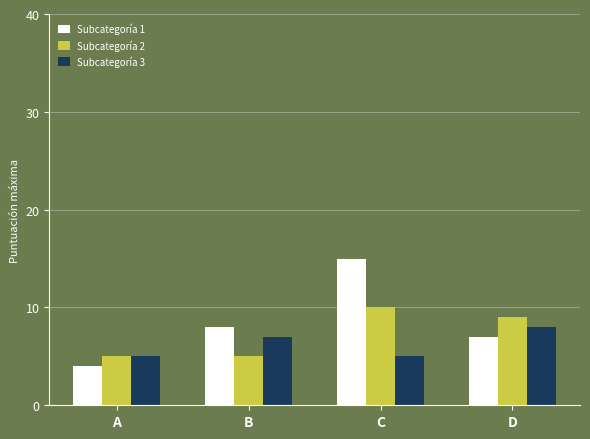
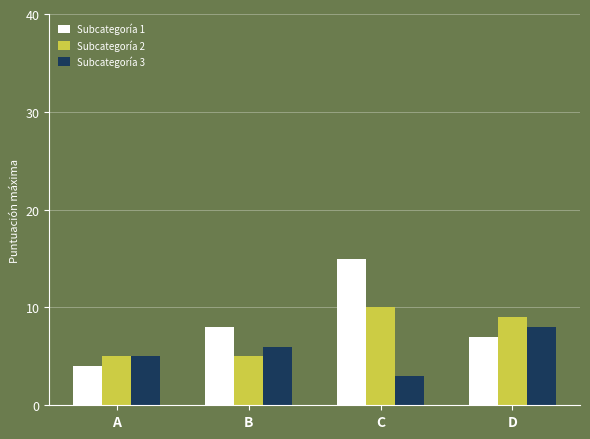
Subcategoría 3, B: 7 -> 6
Subcategoría 3, C: 5 -> 3
